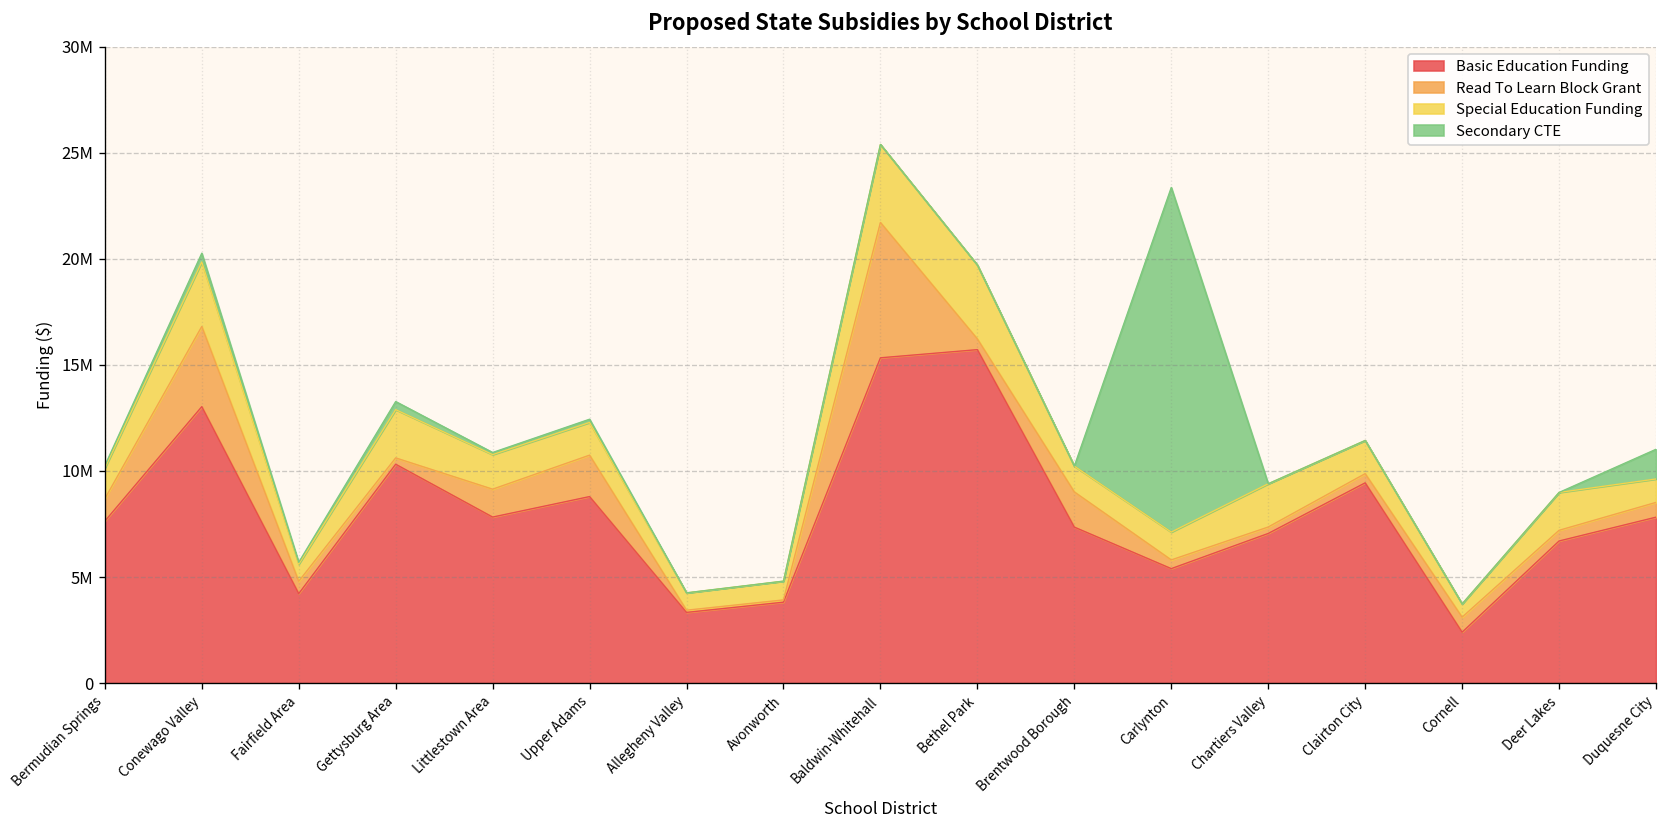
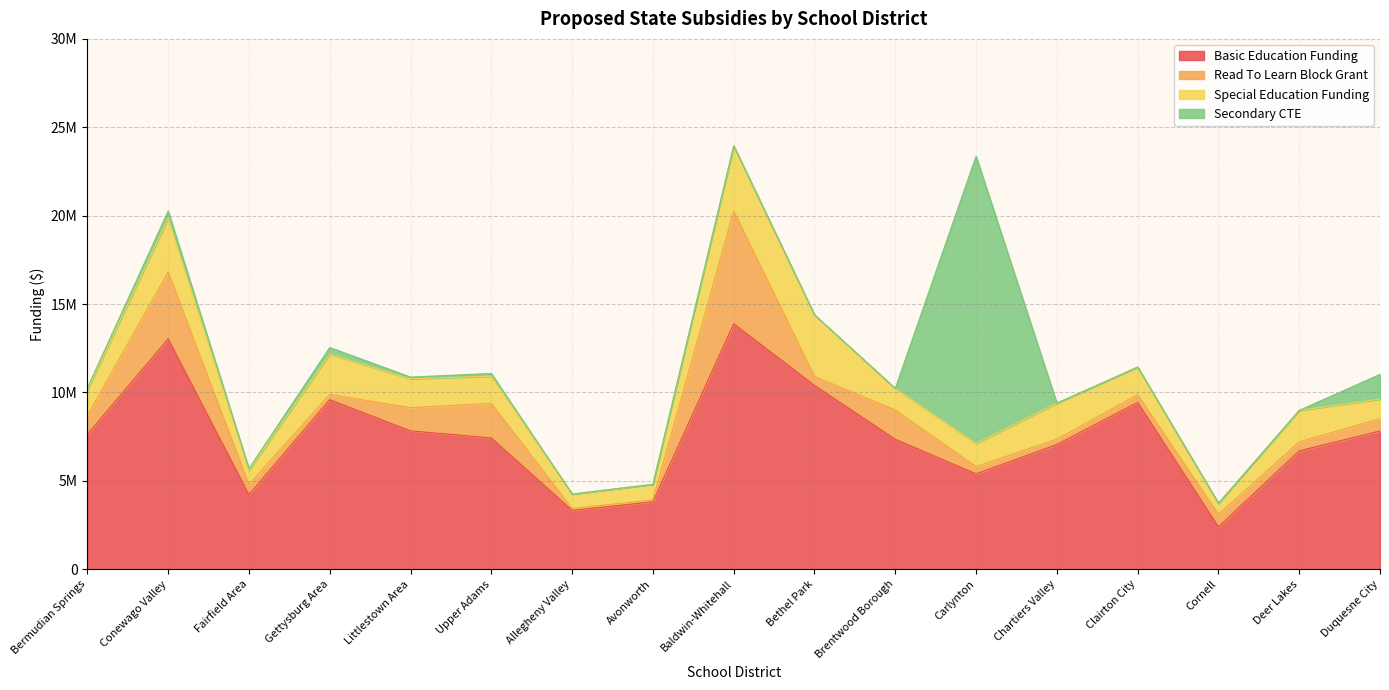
Basic Education Funding, Gettysburg Area: 10300000 -> 9600000
Basic Education Funding, Upper Adams: 8800000 -> 7400000
Basic Education Funding, Baldwin-Whitehall: 15300000 -> 13900000
Basic Education Funding, Bethel Park: 15700000 -> 10400000
